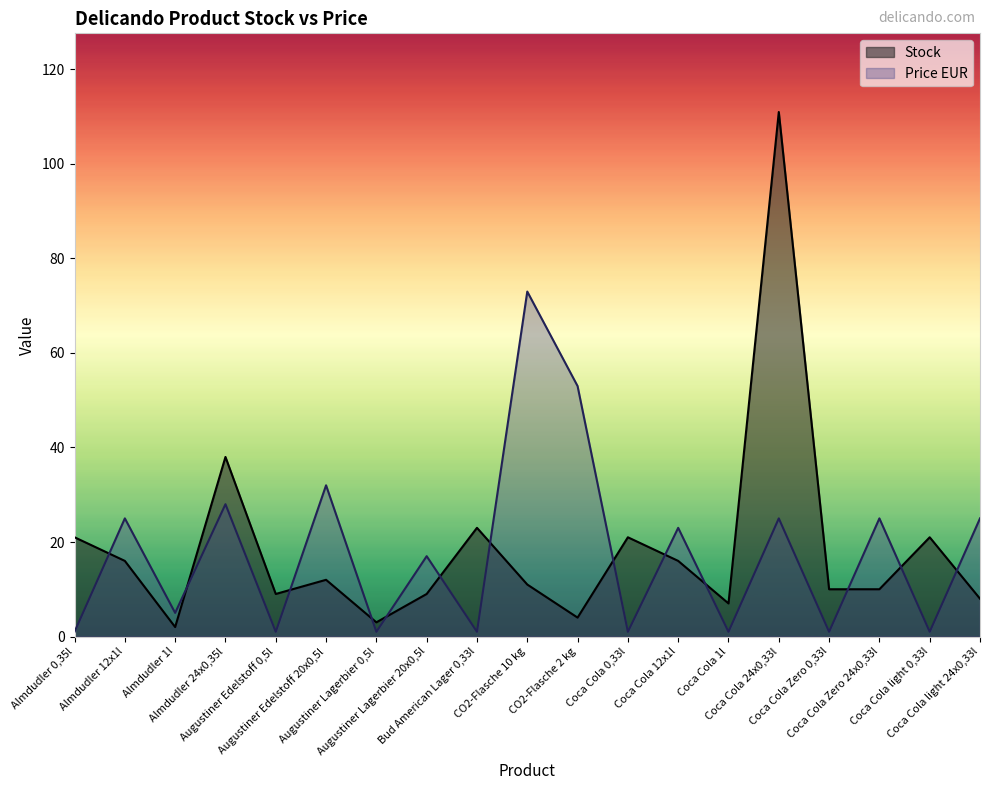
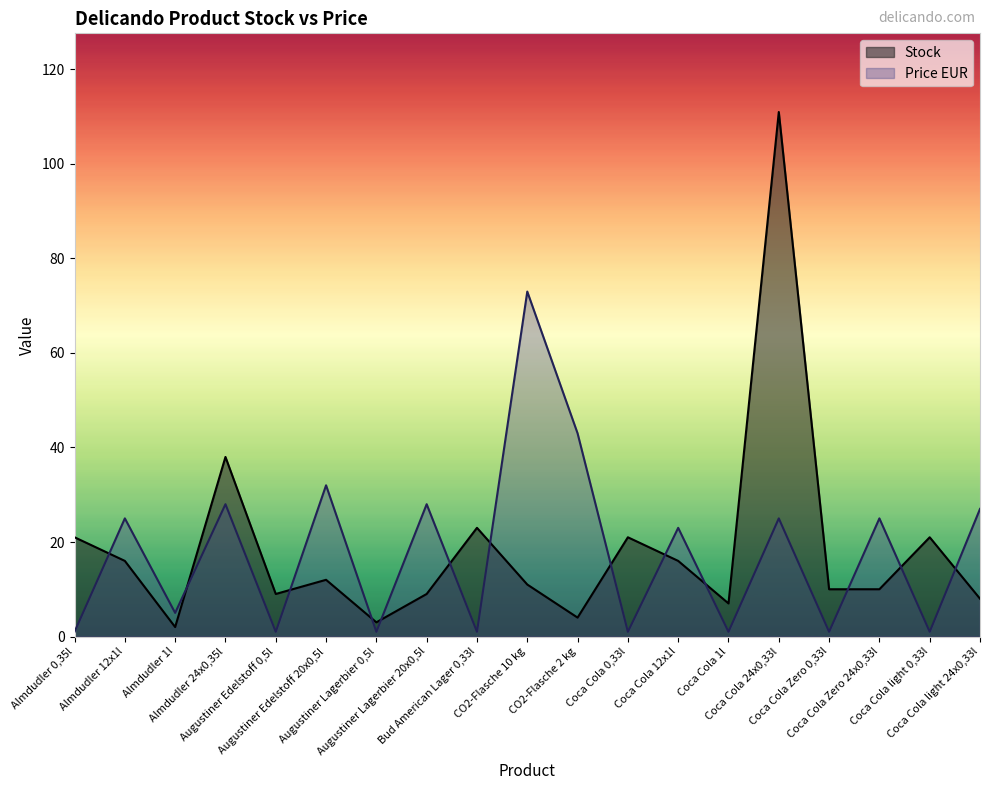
Price EUR, Augustiner Lagerbier 20x0,5l: 17 -> 28
Price EUR, CO2-Flasche 2 kg: 53 -> 43
Price EUR, Coca Cola light 24x0,33l: 25 -> 27
